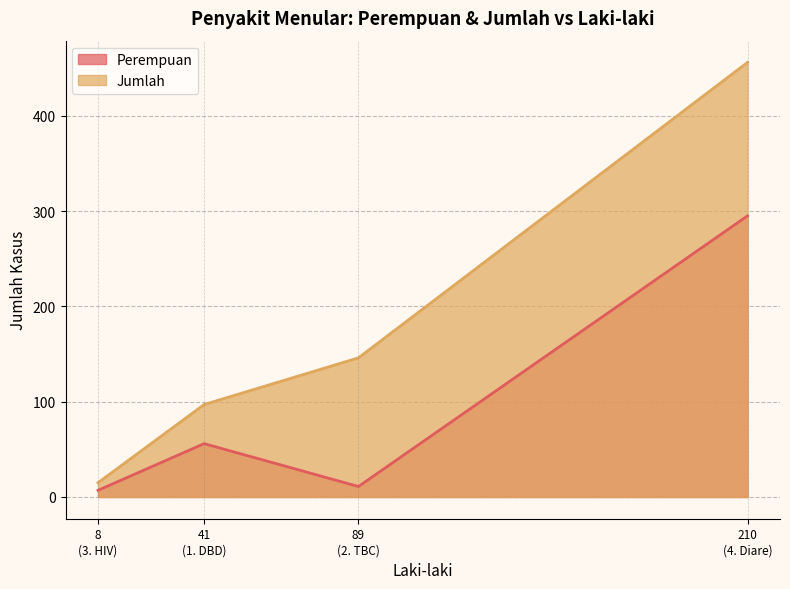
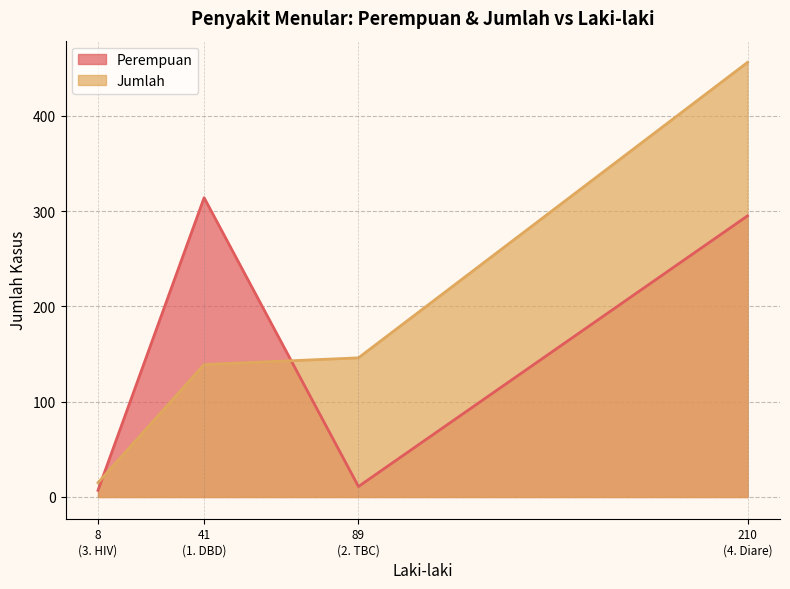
Perempuan, 41 (1. DBD): 60 -> 310
Jumlah, 41 (1. DBD): 100 -> 140
